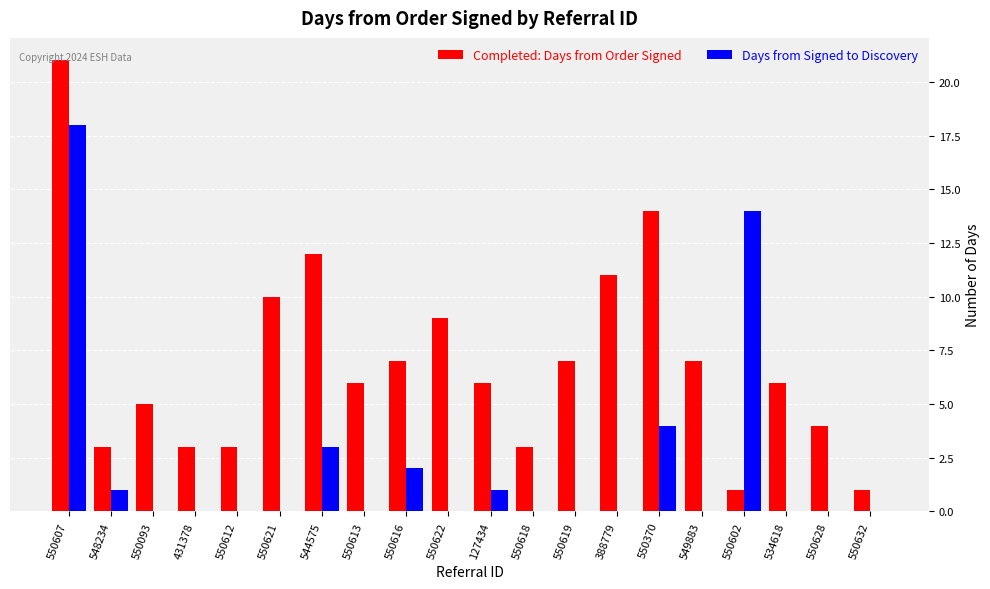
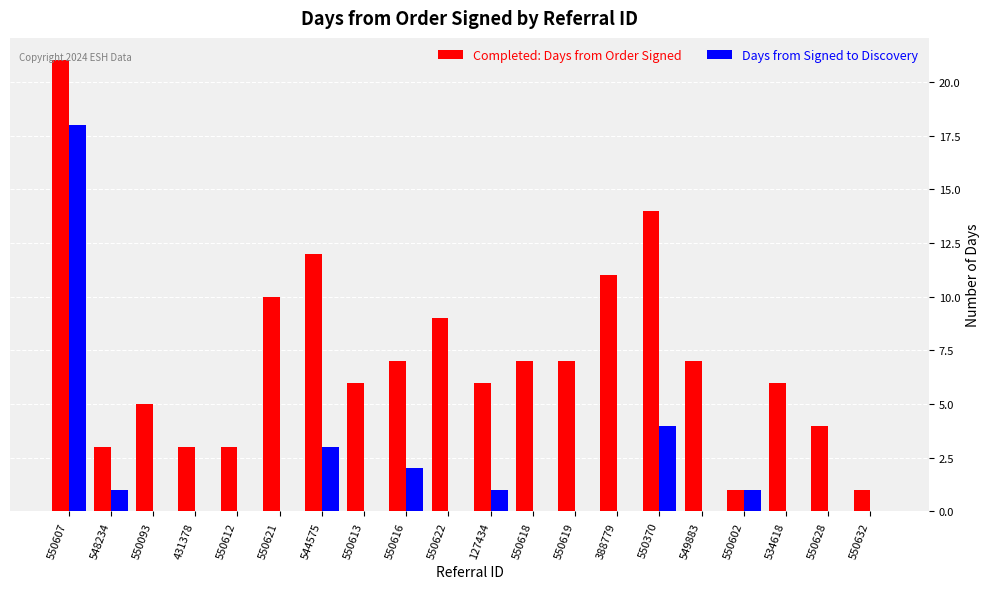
Completed: Days from Order Signed, 550618: 3 -> 7
Days from Signed to Discovery, 550602: 14 -> 1
